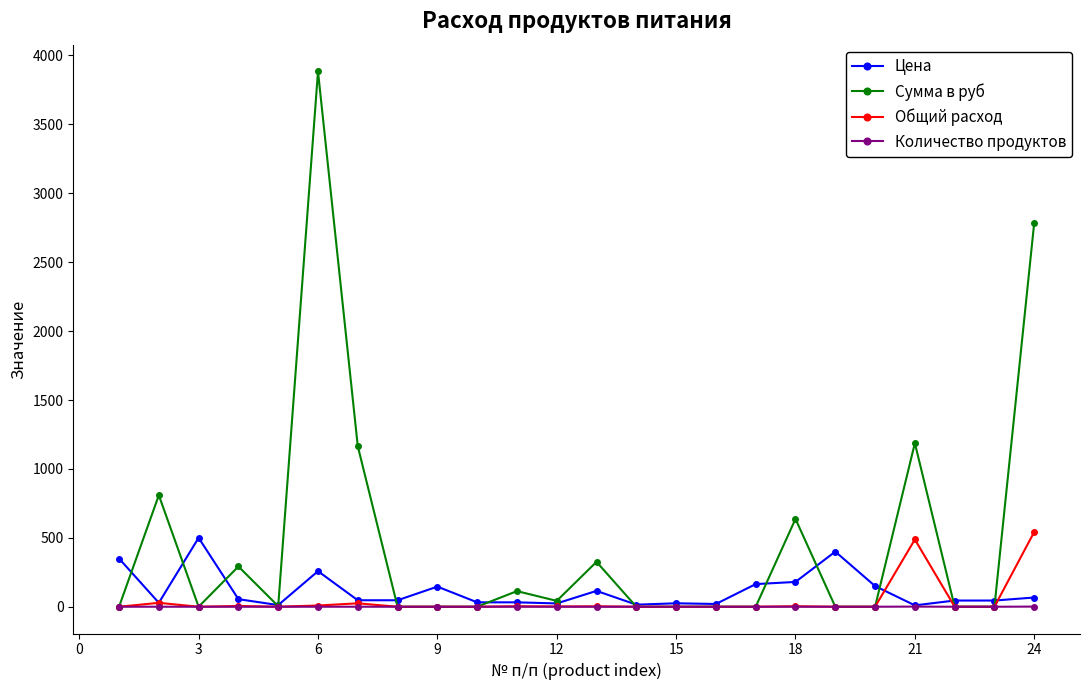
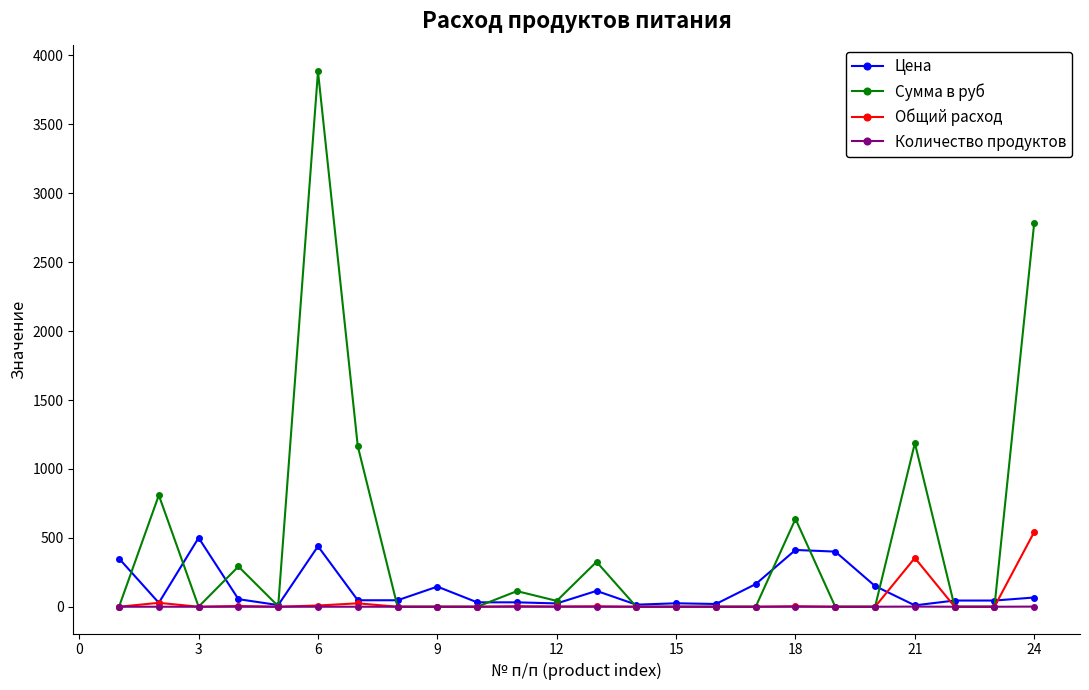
Цена, 6: 260 -> 440
Цена, 18: 180 -> 410
Общий расход, 21: 490 -> 350
